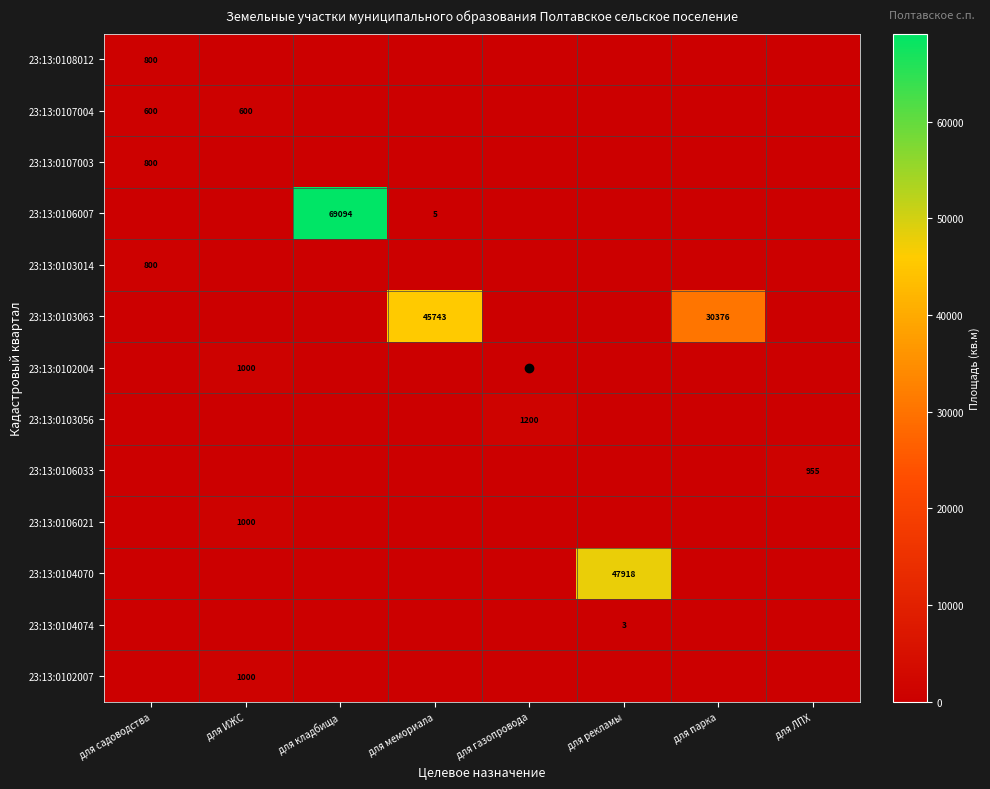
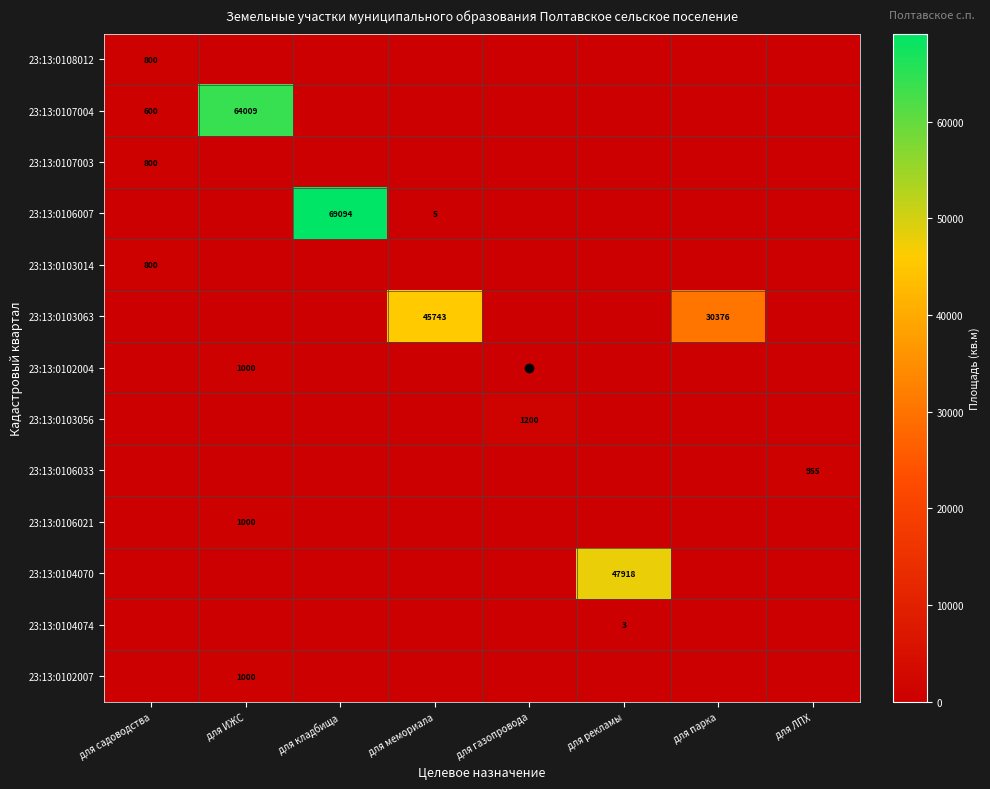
23:13:0107004, для ИЖС: 600 -> 64009
